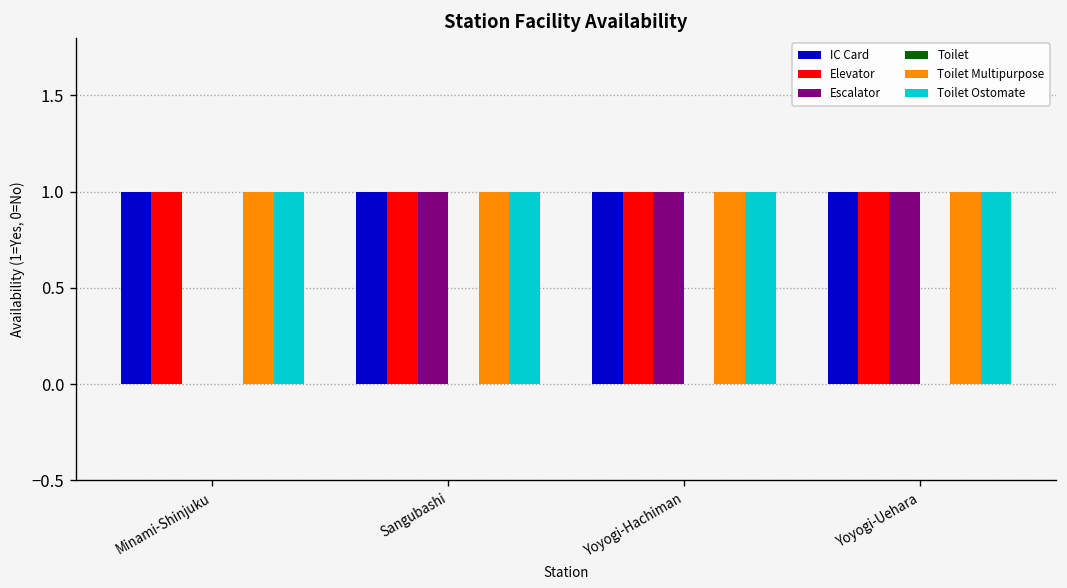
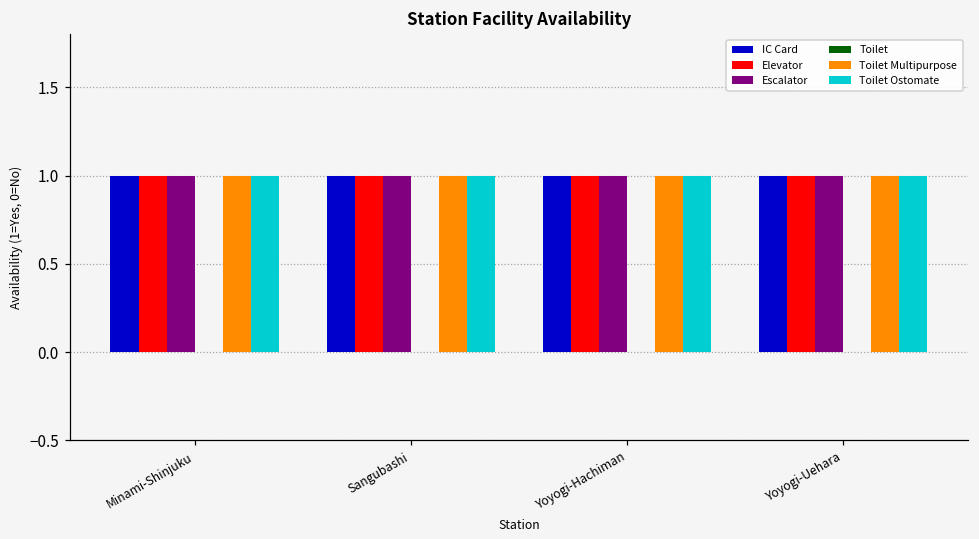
Escalator, Minami-Shinjuku: 0 -> 1
